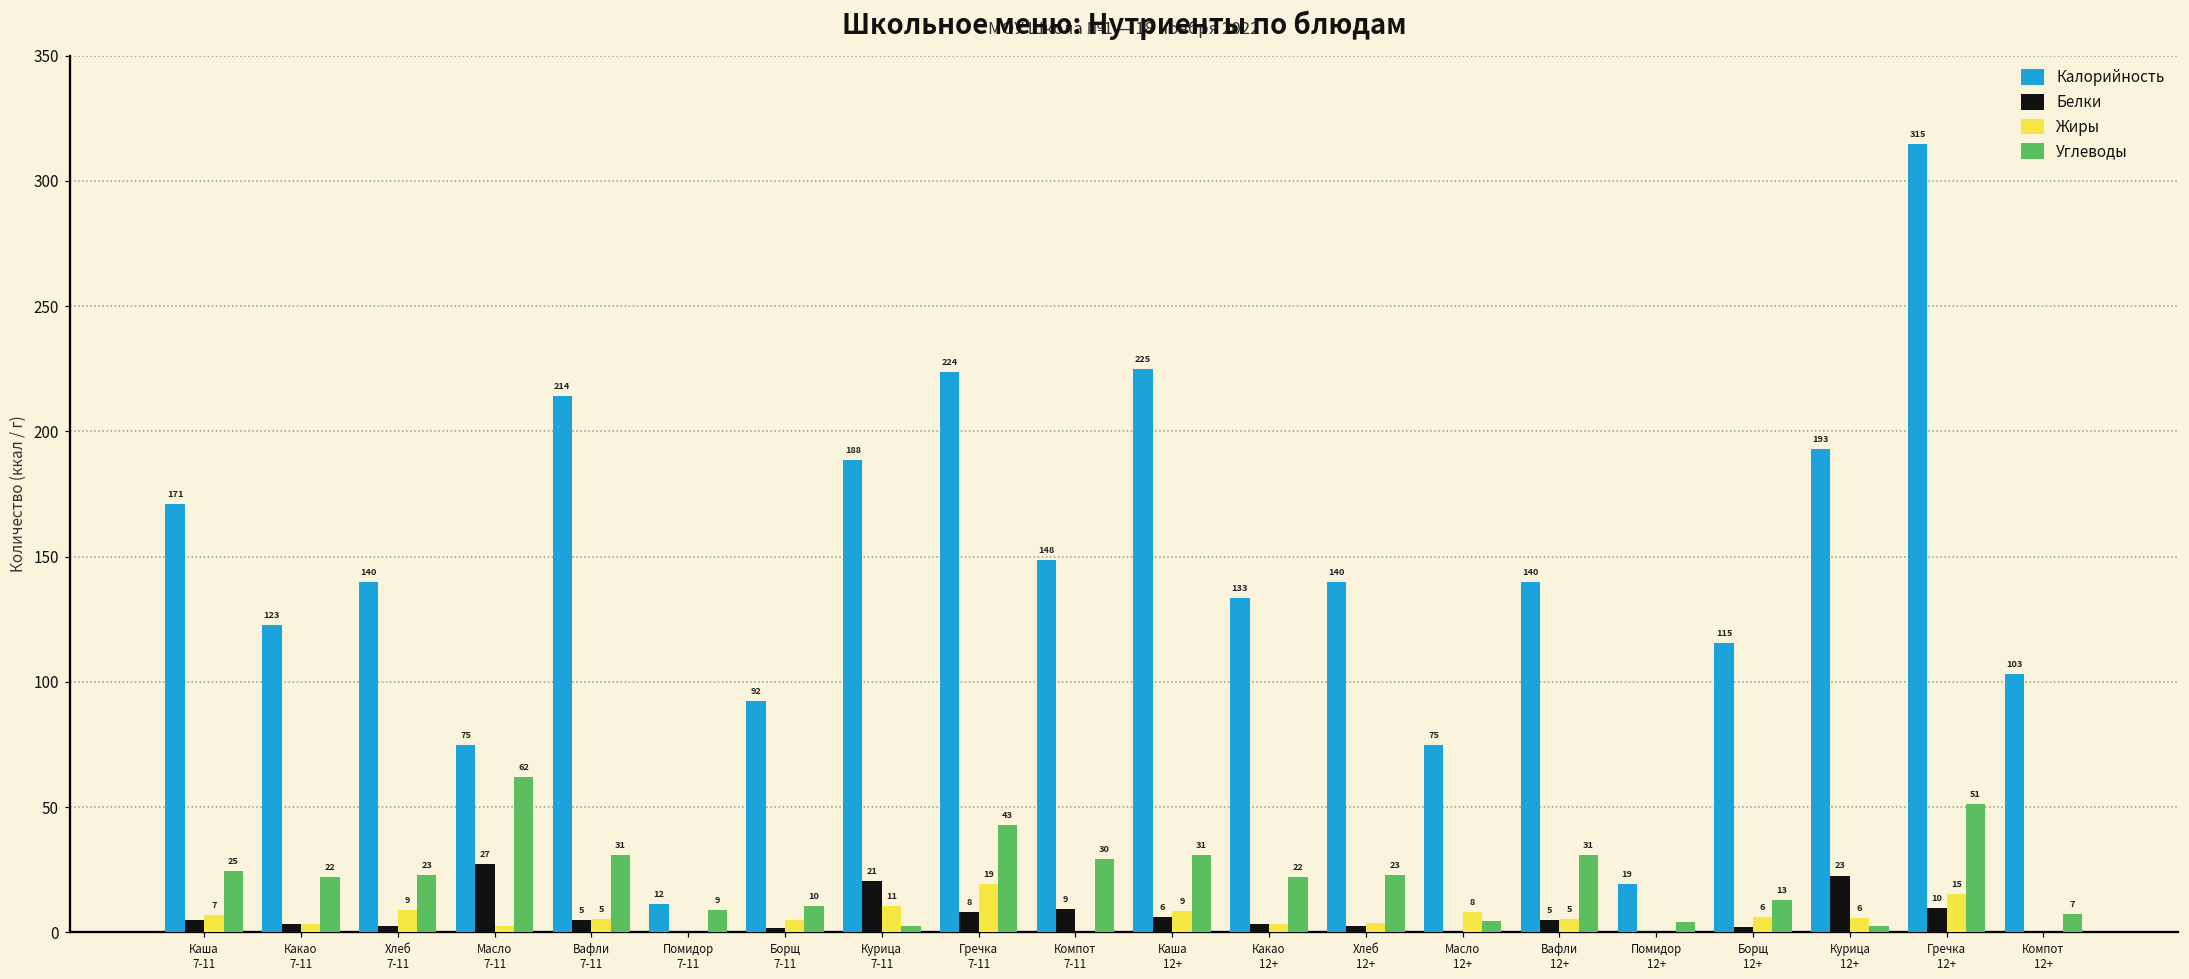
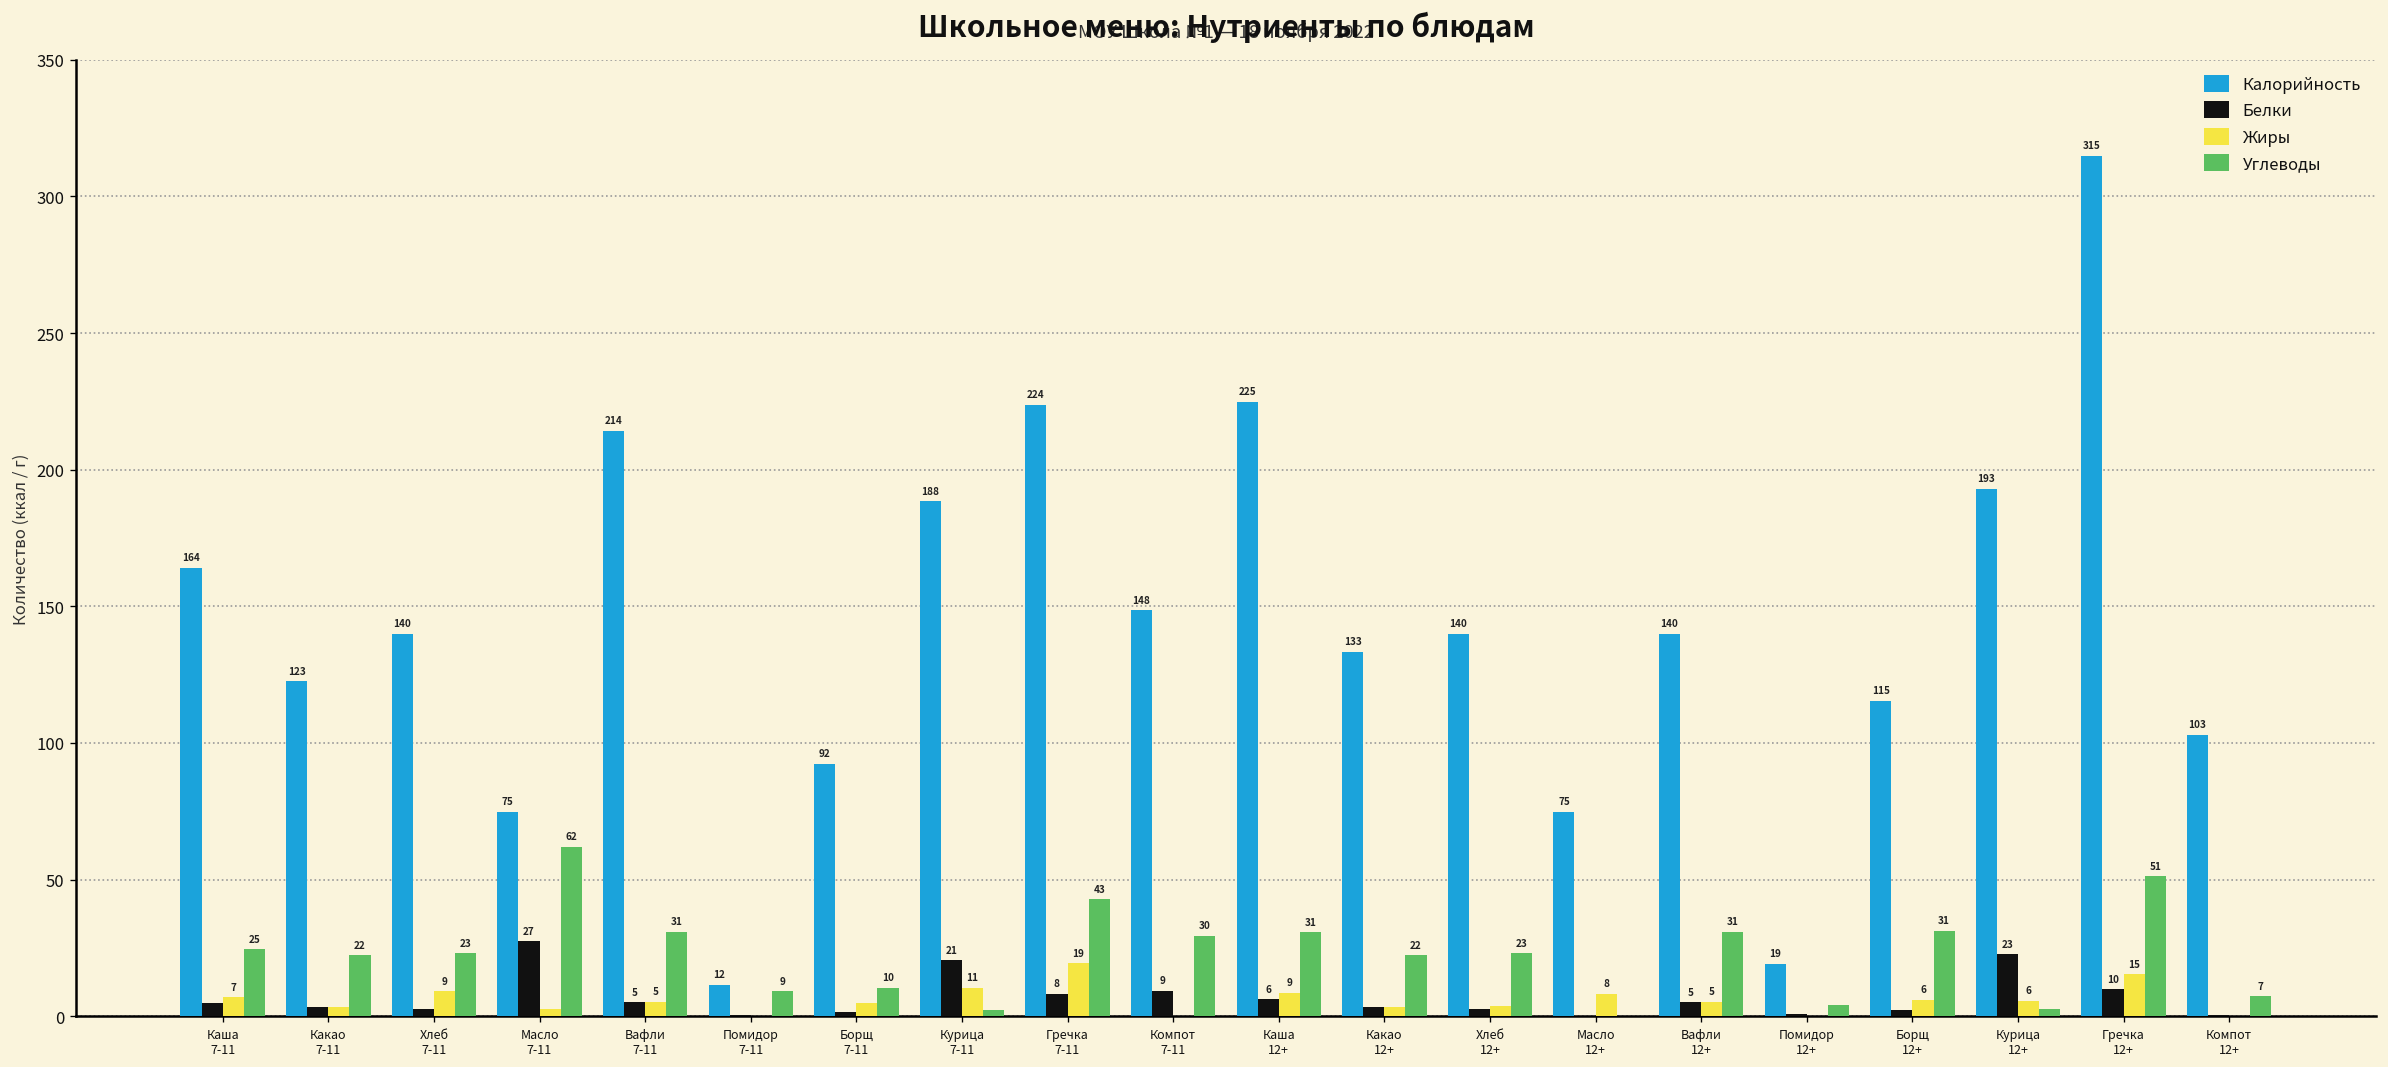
Калорийность, Каша 7-11: 171 -> 164
Углеводы, Масло 12+: 5 -> 0
Углеводы, Борщ 12+: 13 -> 31
